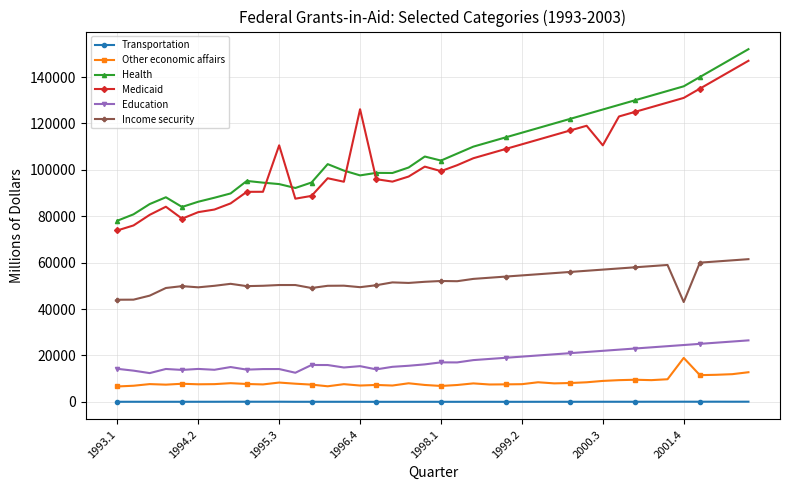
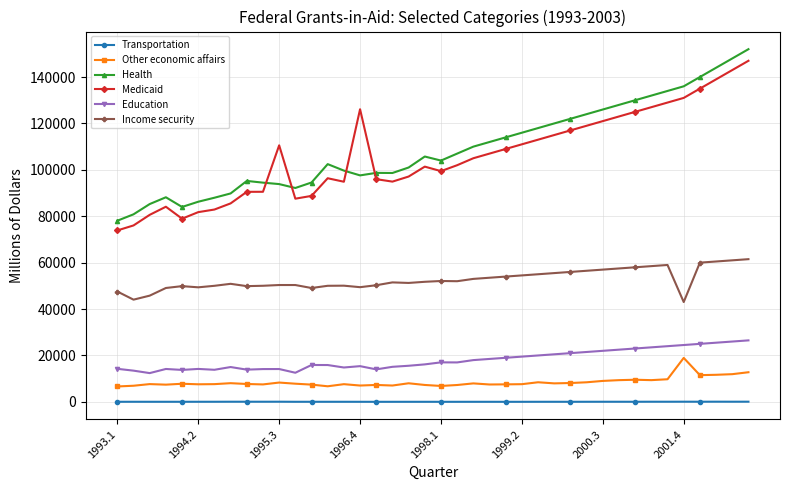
Income security, 1993.1: 44000 -> 48000
Medicaid, 2000.3: 111000 -> 121000
